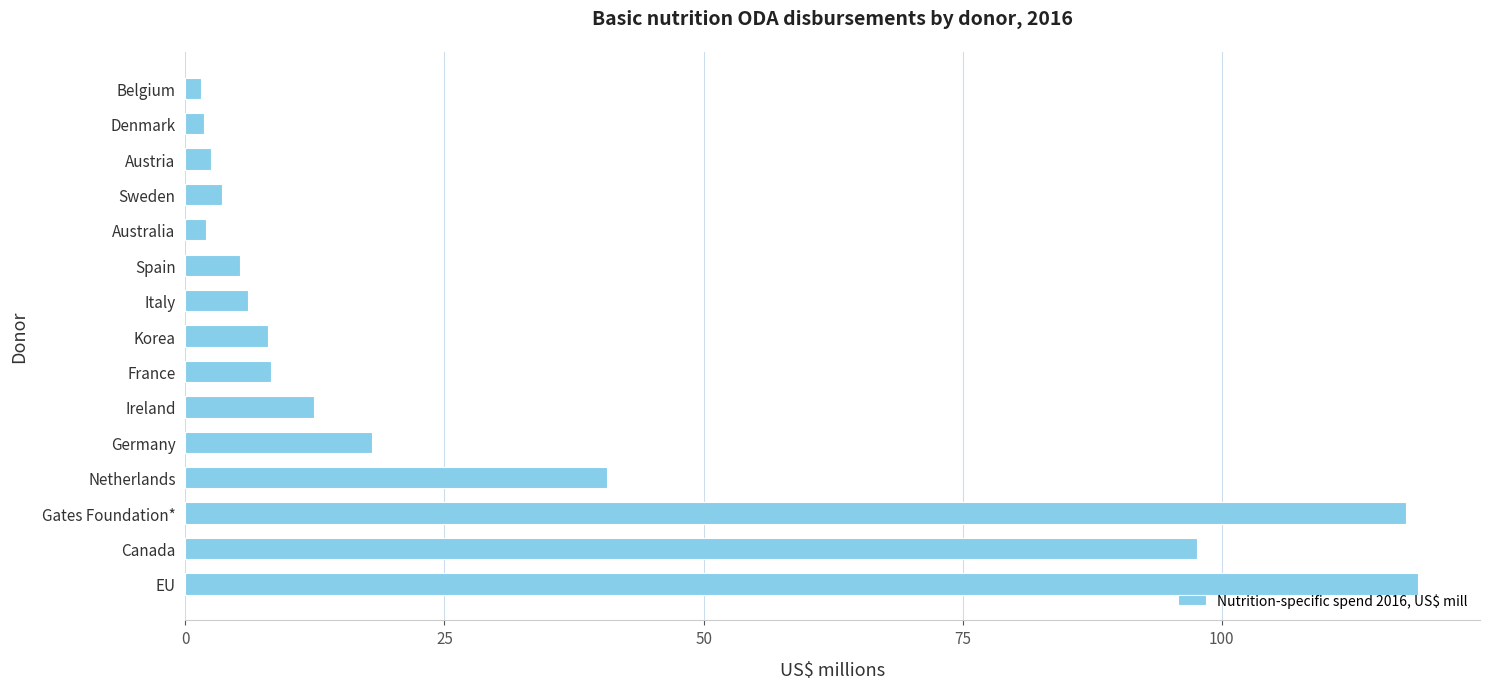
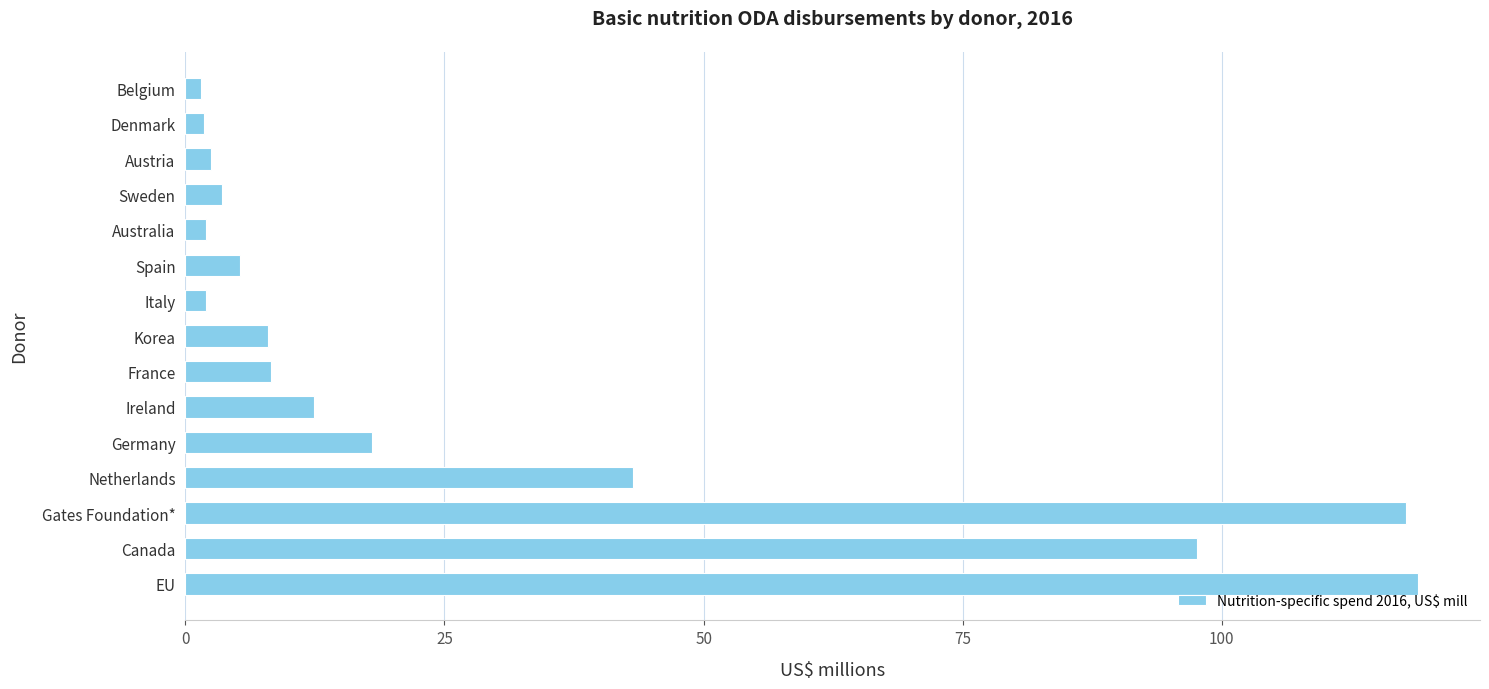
Italy: 6.0 -> 2.0
Netherlands: 40.7 -> 43.2
